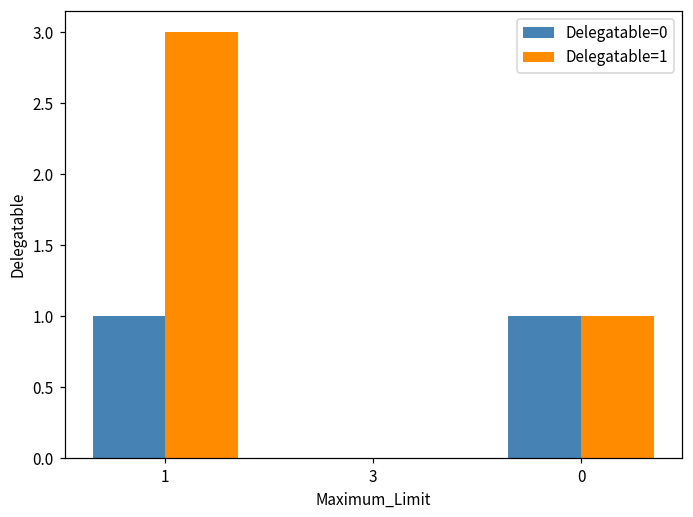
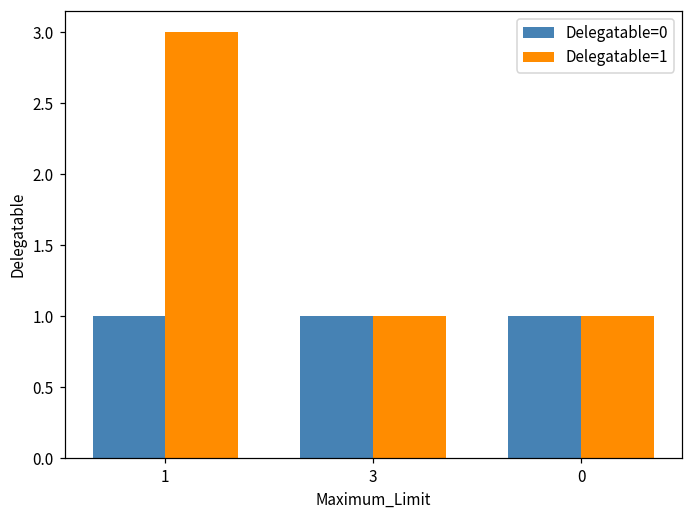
Delegatable=0, 3: 0 -> 1
Delegatable=1, 3: 0 -> 1
